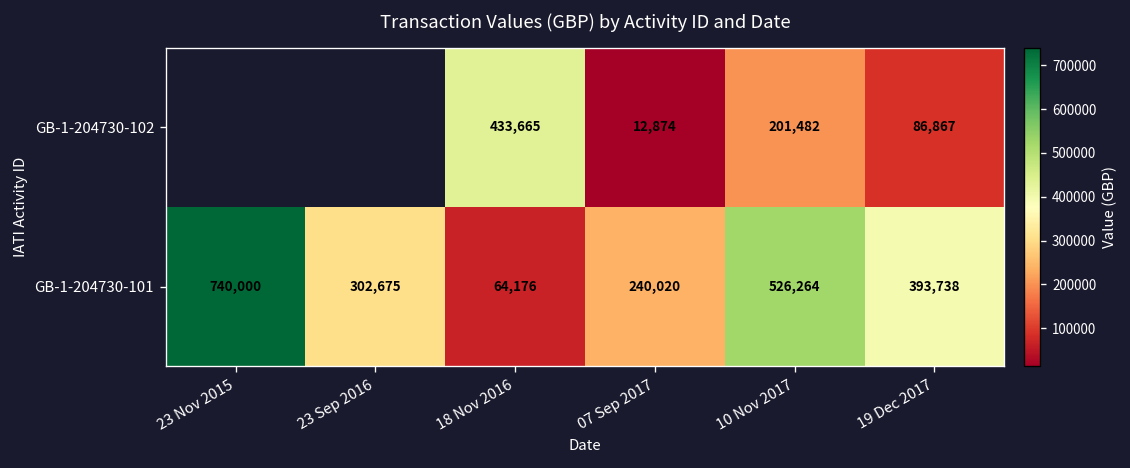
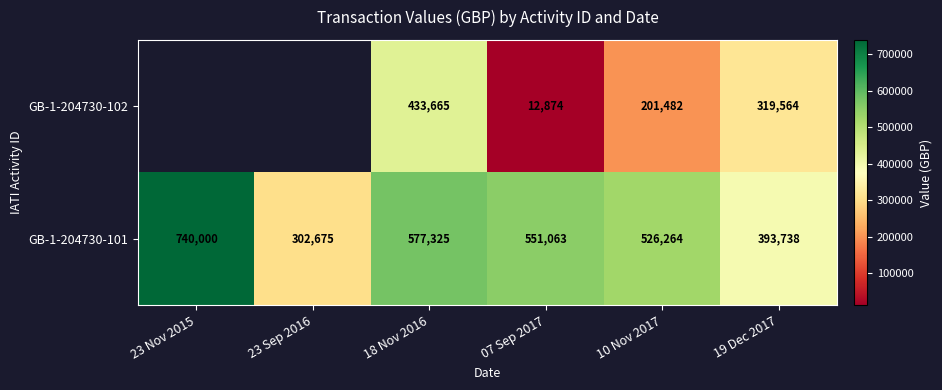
GB-1-204730-102, 19 Dec 2017: 86,867 -> 319,564
GB-1-204730-101, 18 Nov 2016: 64,176 -> 577,325
GB-1-204730-101, 07 Sep 2017: 240,020 -> 551,063
